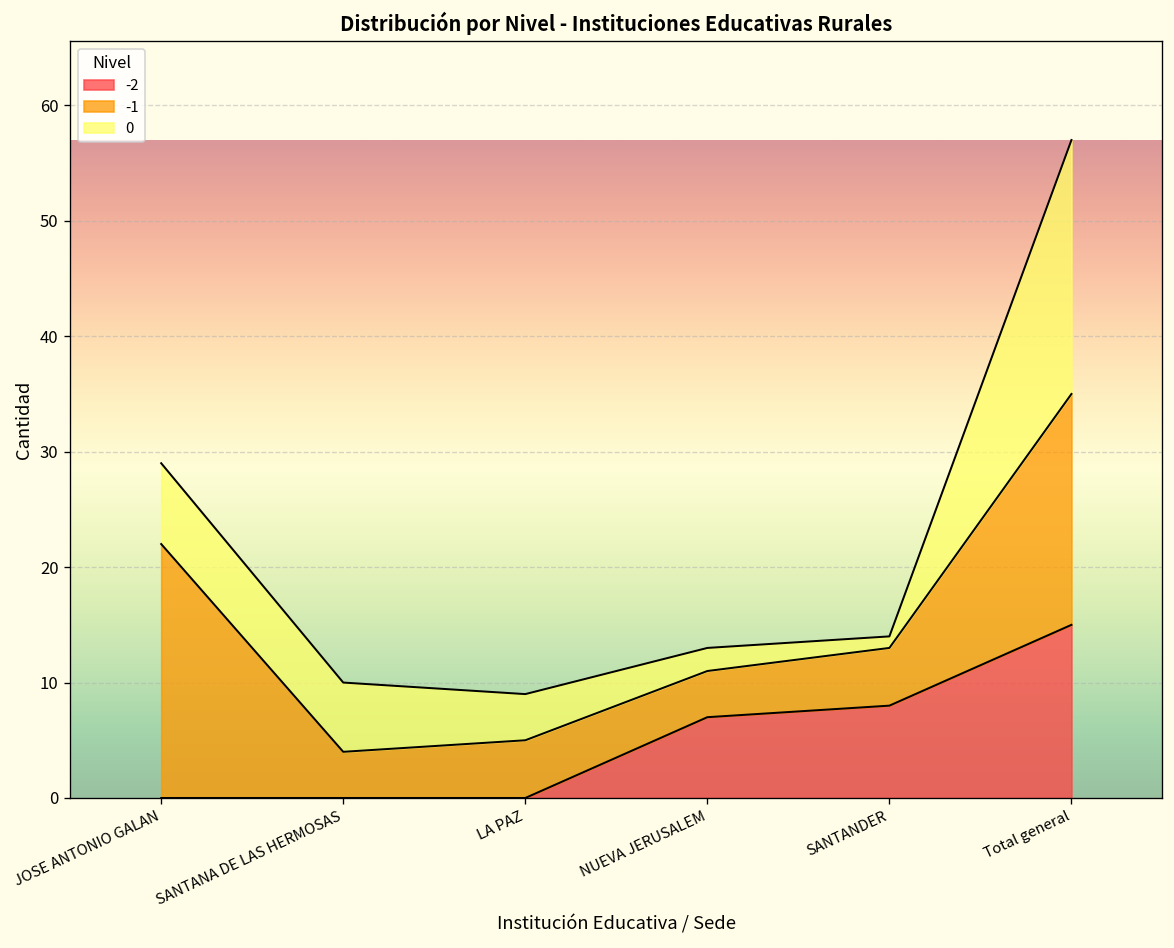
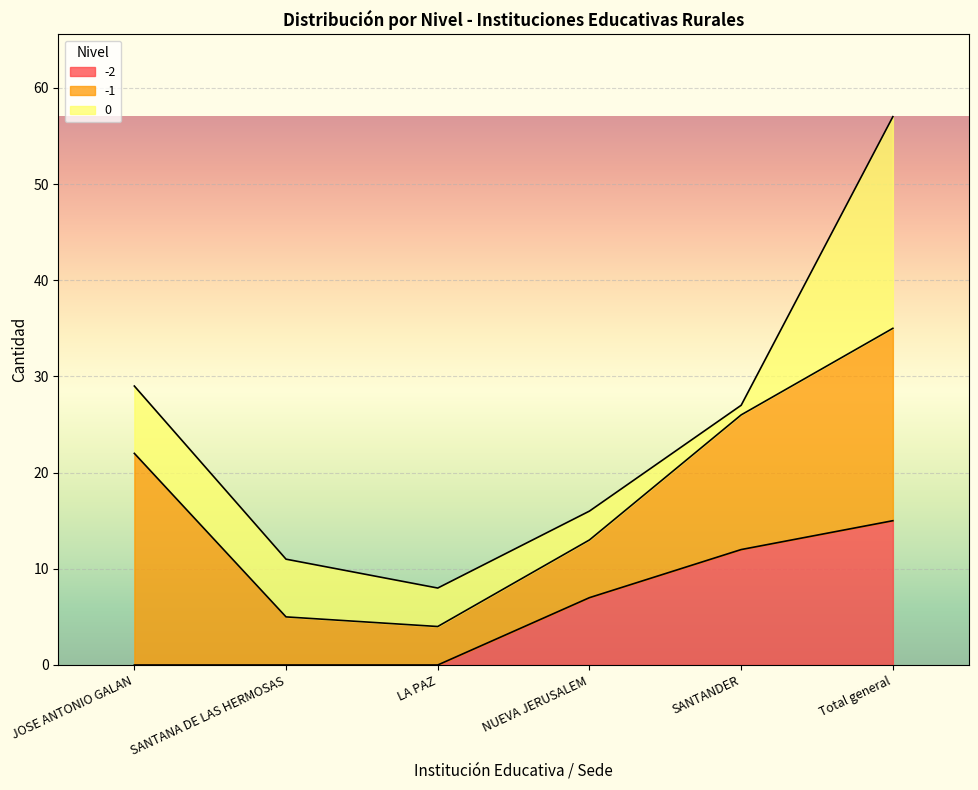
-1, SANTANA DE LAS HERMOSAS: 4 -> 5
-1, LA PAZ: 5 -> 4
-1, NUEVA JERUSALEM: 4 -> 6
0, NUEVA JERUSALEM: 2 -> 3
-2, SANTANDER: 8 -> 12
-1, SANTANDER: 5 -> 14
